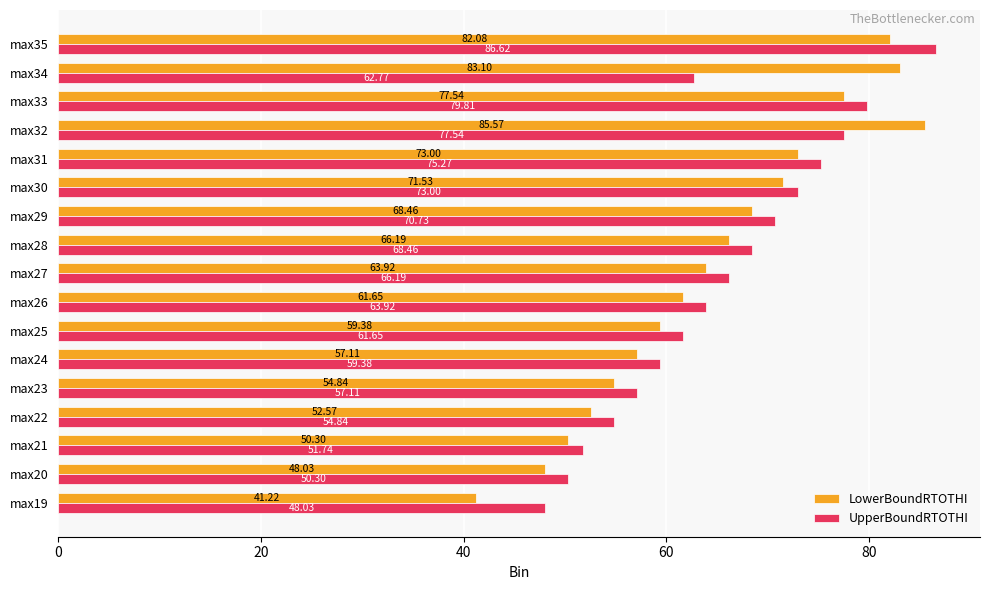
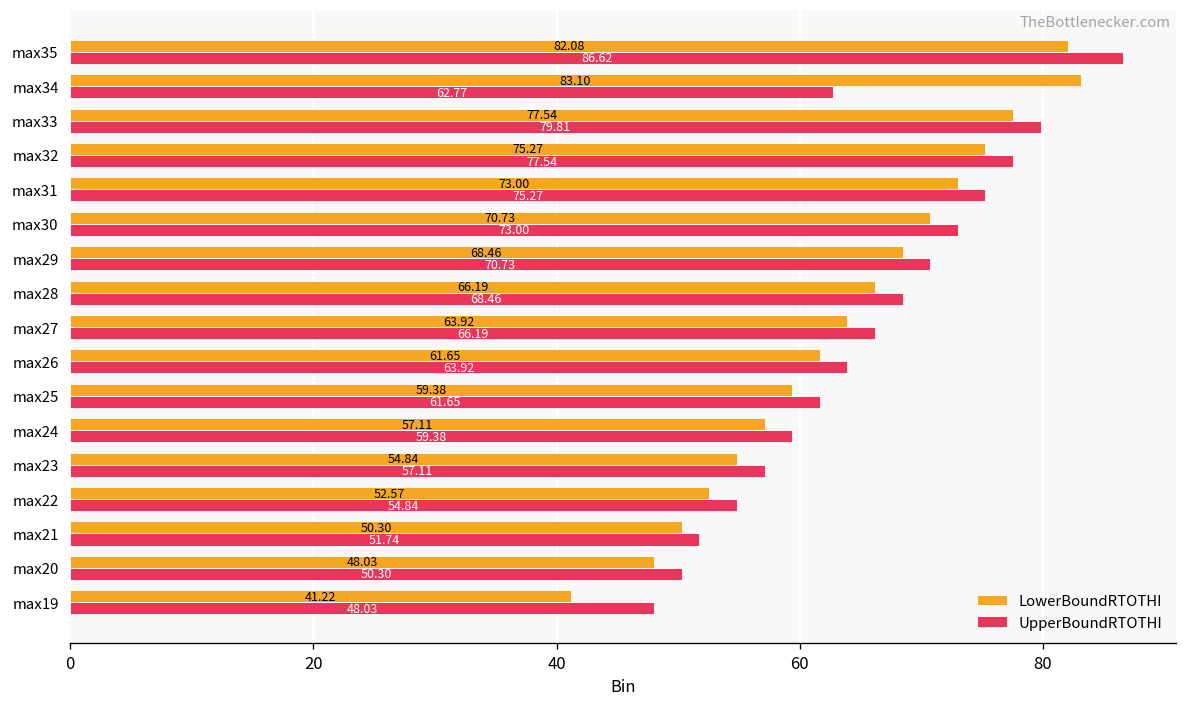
LowerBoundRTOTHI, max32: 85.57 -> 75.27
LowerBoundRTOTHI, max30: 71.53 -> 70.73
